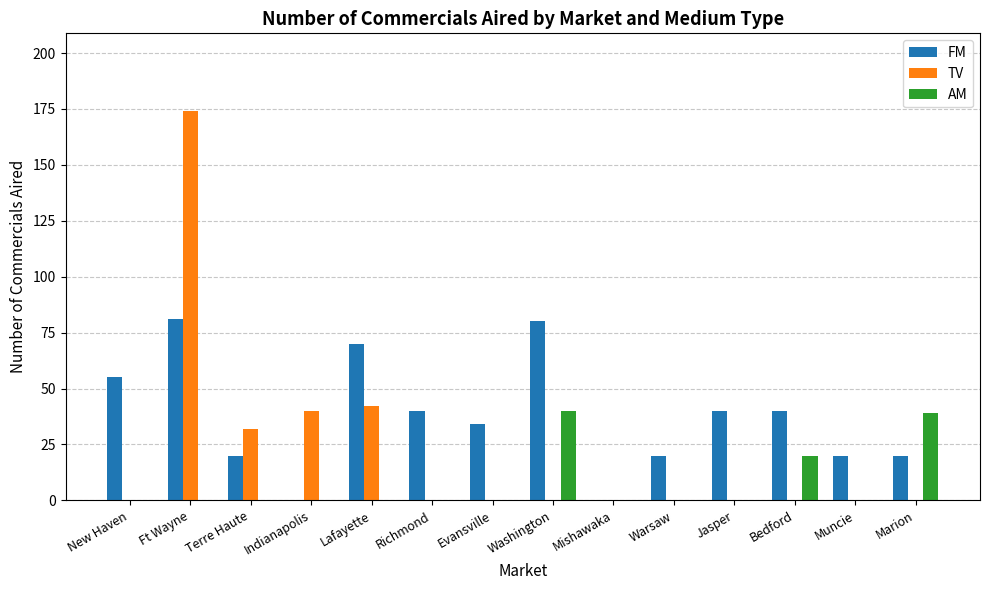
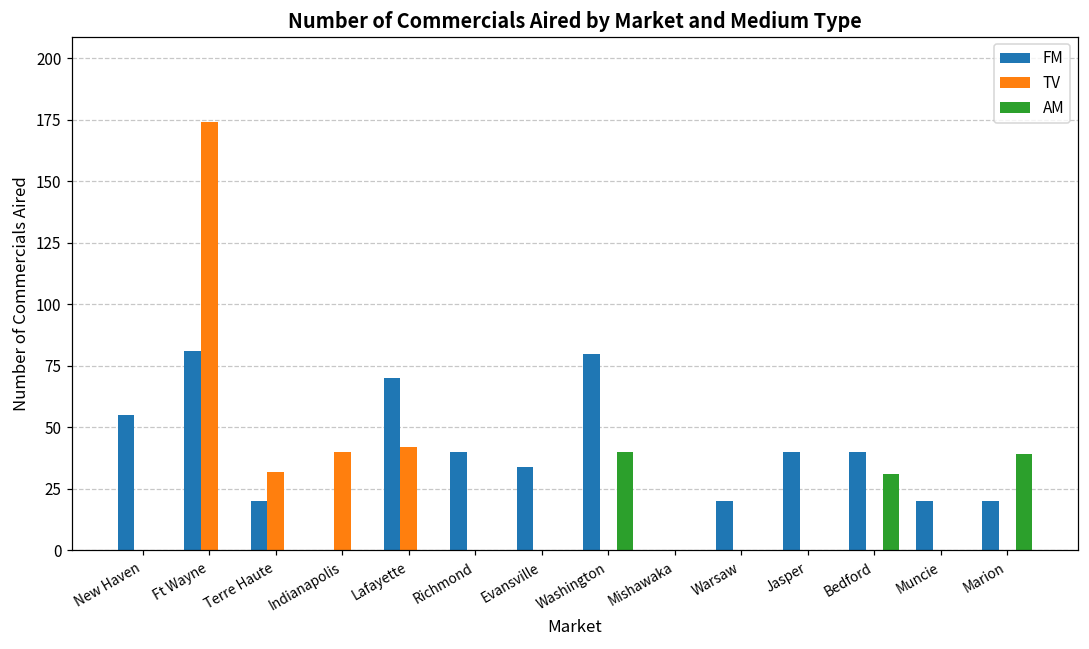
AM, Bedford: 20 -> 31
